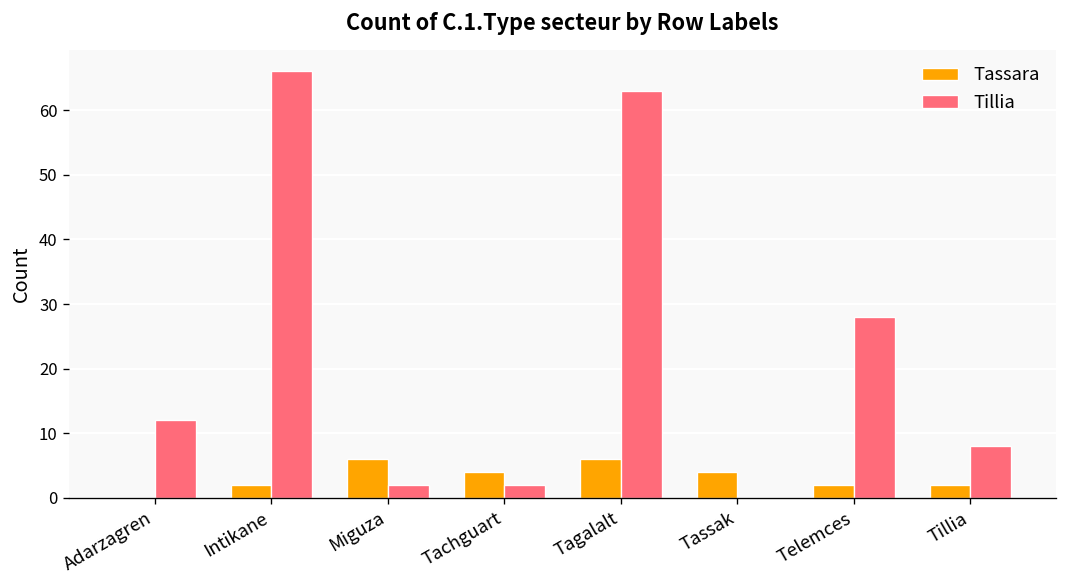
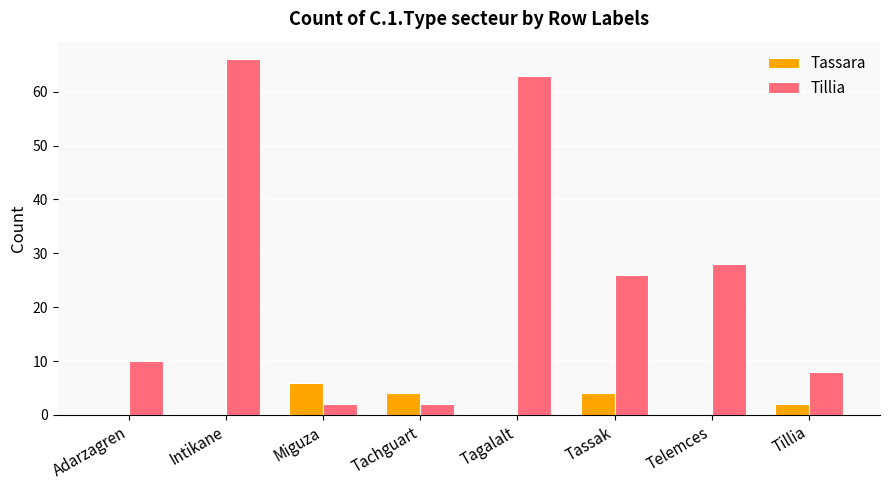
Tillia, Adarzagren: 12 -> 10
Tassara, Intikane: 2 -> 0
Tassara, Tagalalt: 6 -> 0
Tillia, Tassak: 0 -> 26
Tassara, Telemces: 2 -> 0
